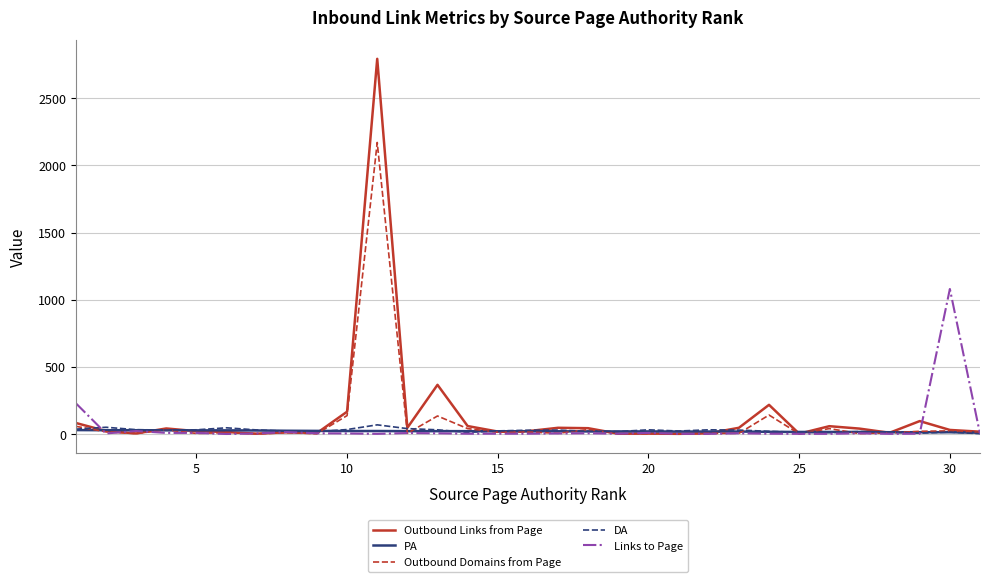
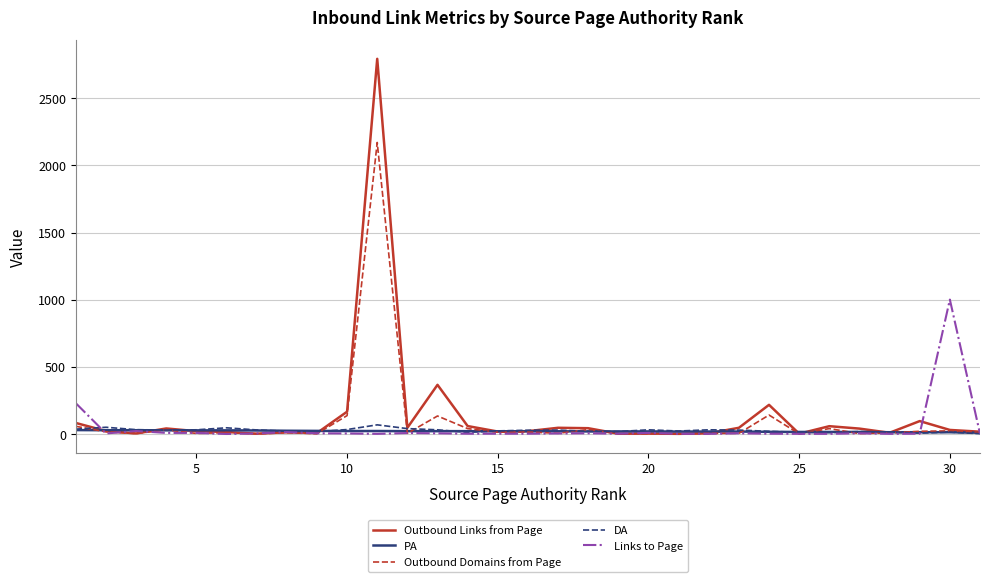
Links to Page, 30: 1080 -> 1000
